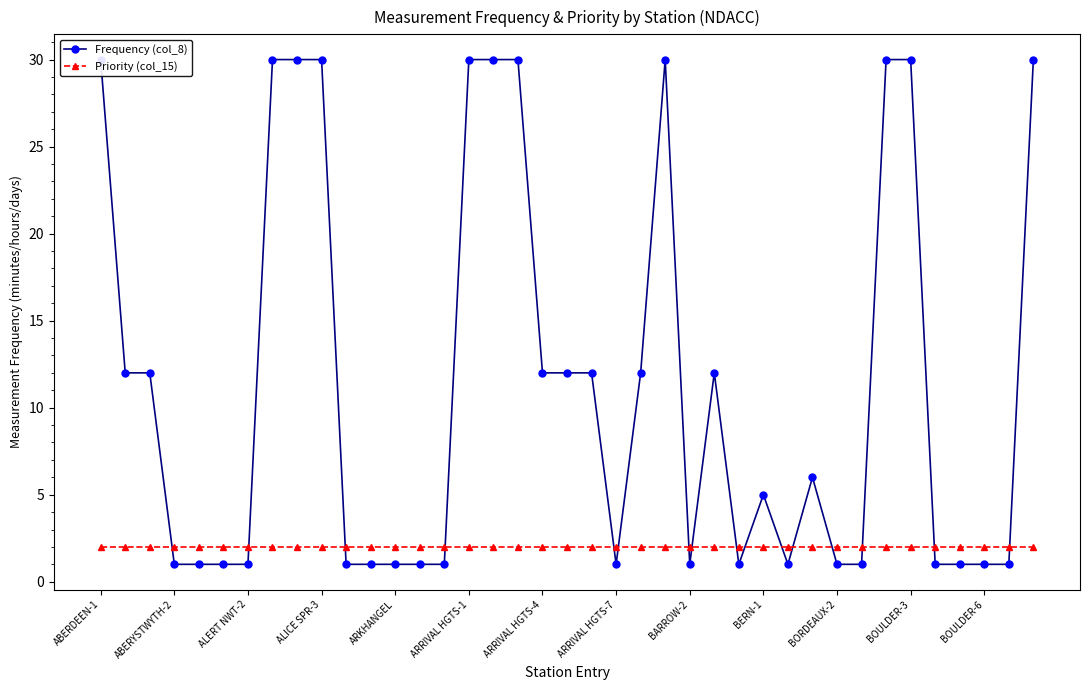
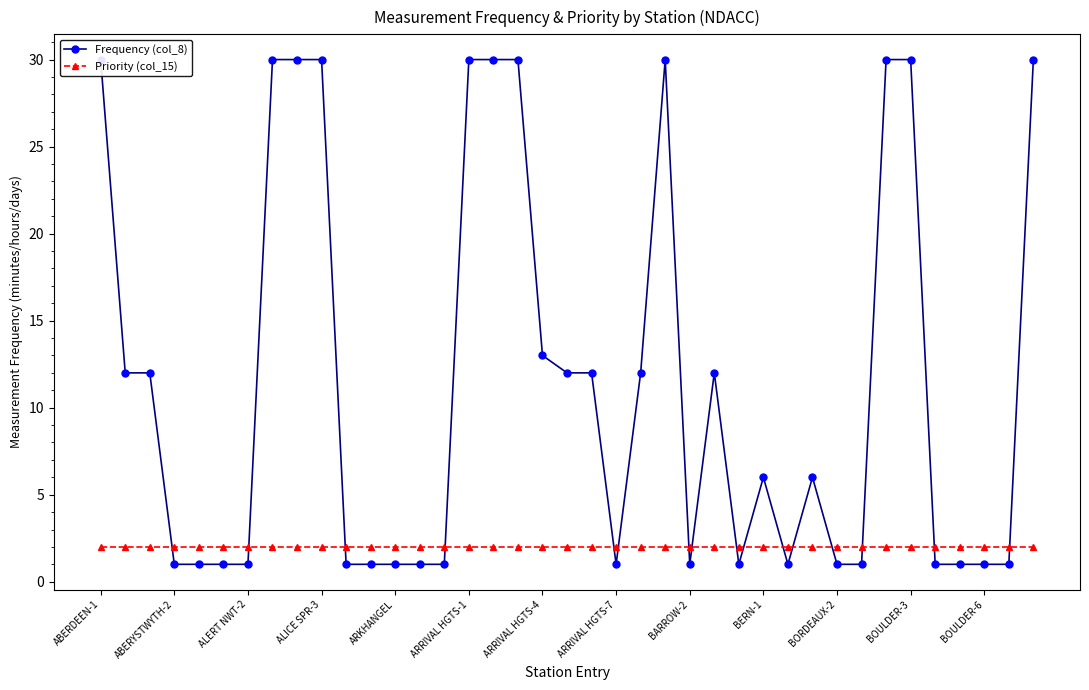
Frequency (col_8), ARRIVAL HGTS-4: 12 -> 13
Frequency (col_8), BERN-1: 5 -> 6
